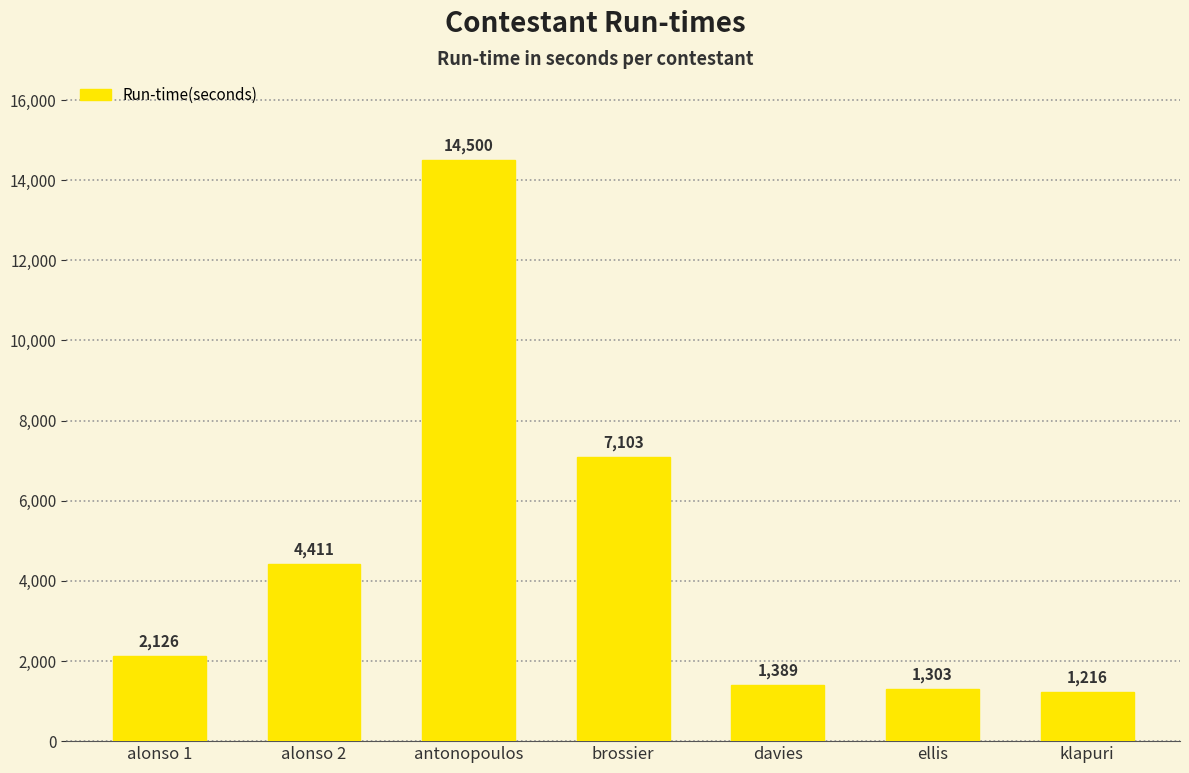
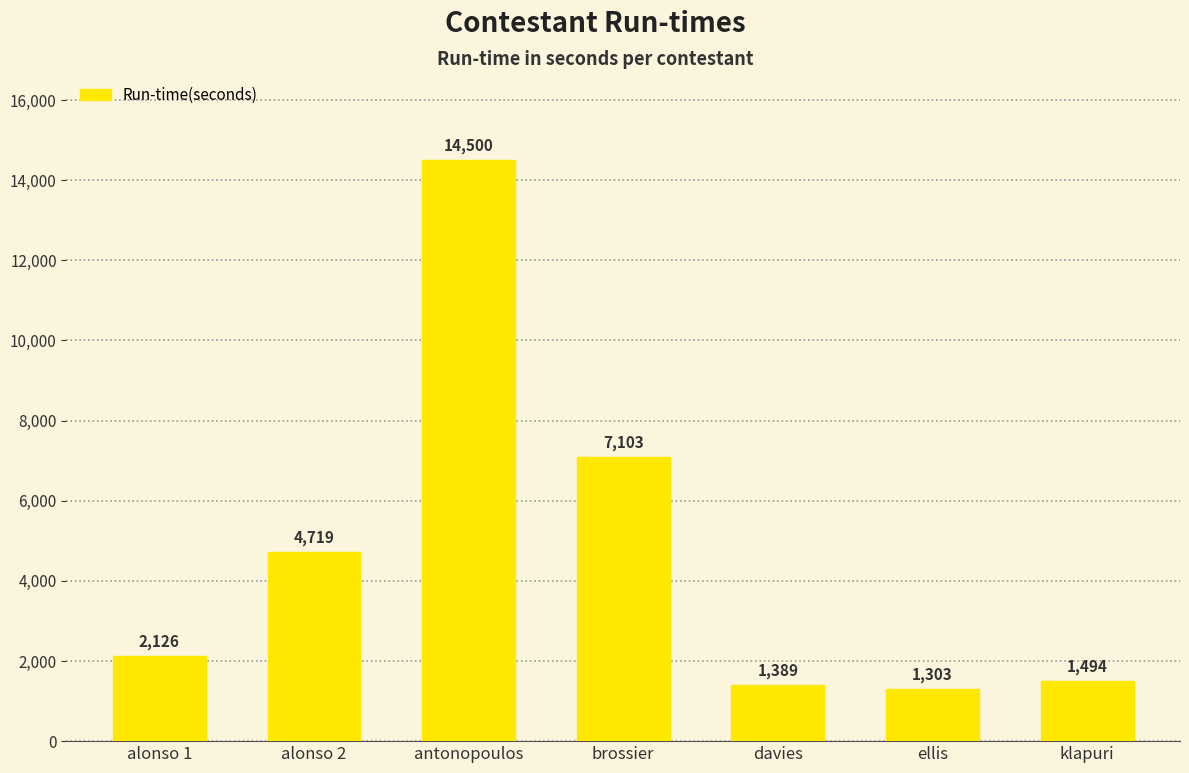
alonso 2: 4,411 -> 4,719
klapuri: 1,216 -> 1,494
